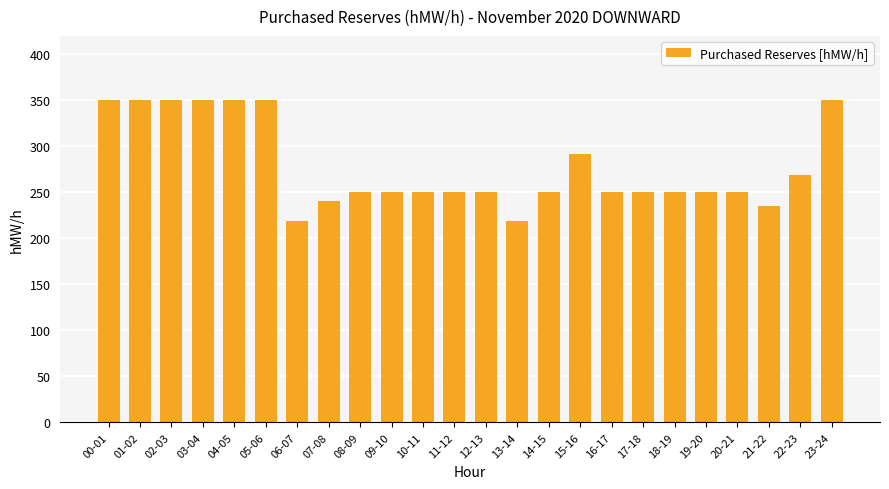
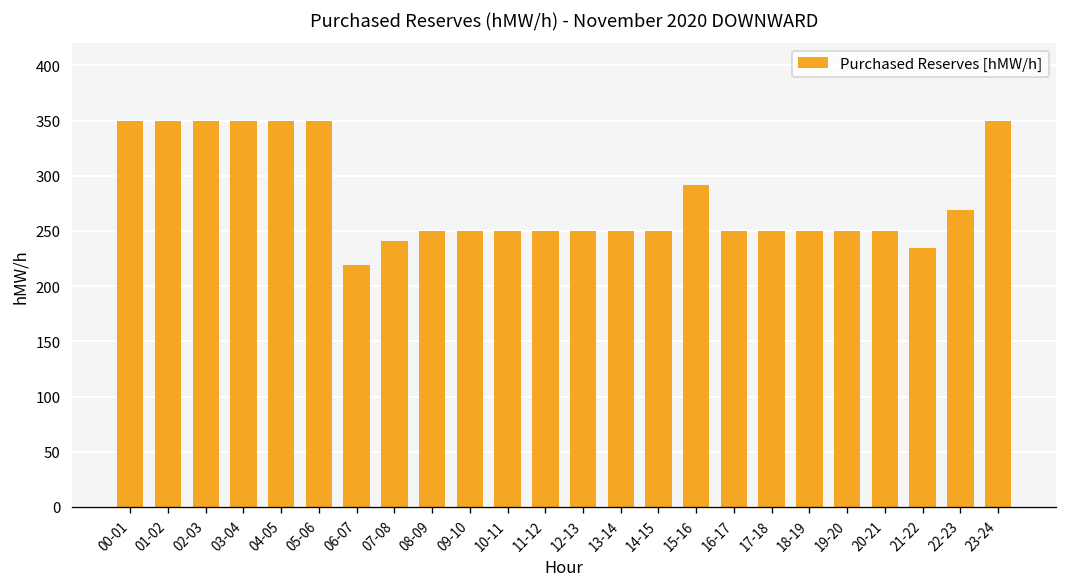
13-14: 220 -> 250
